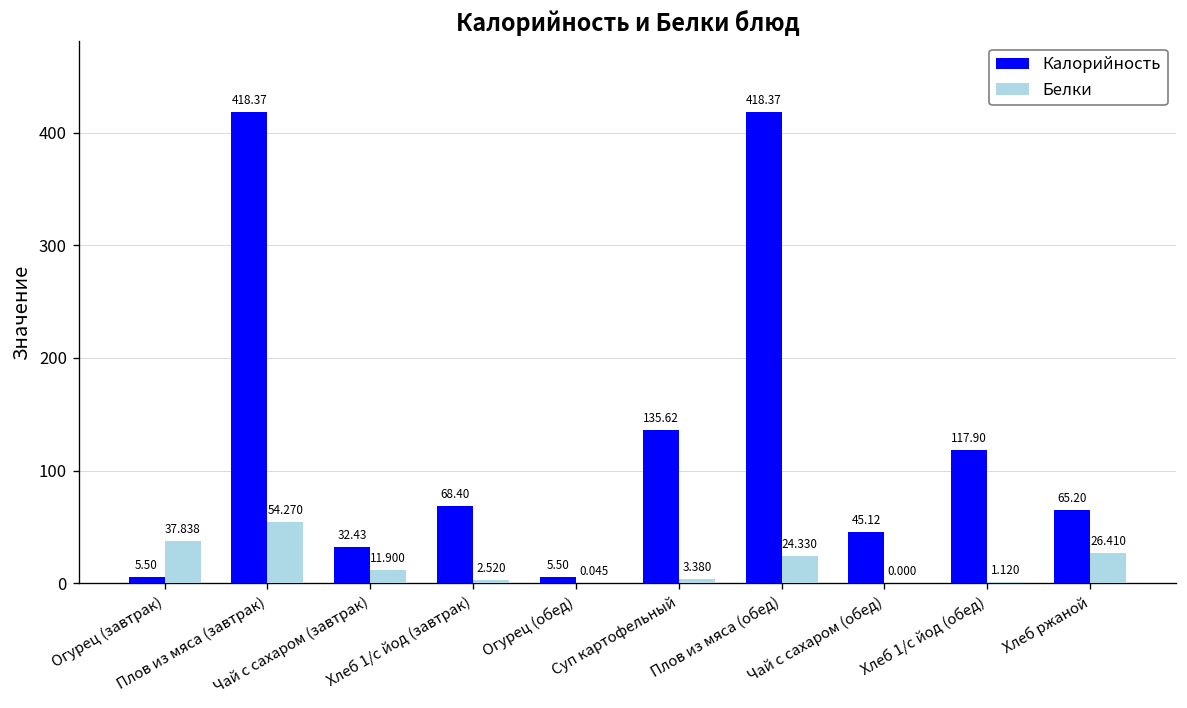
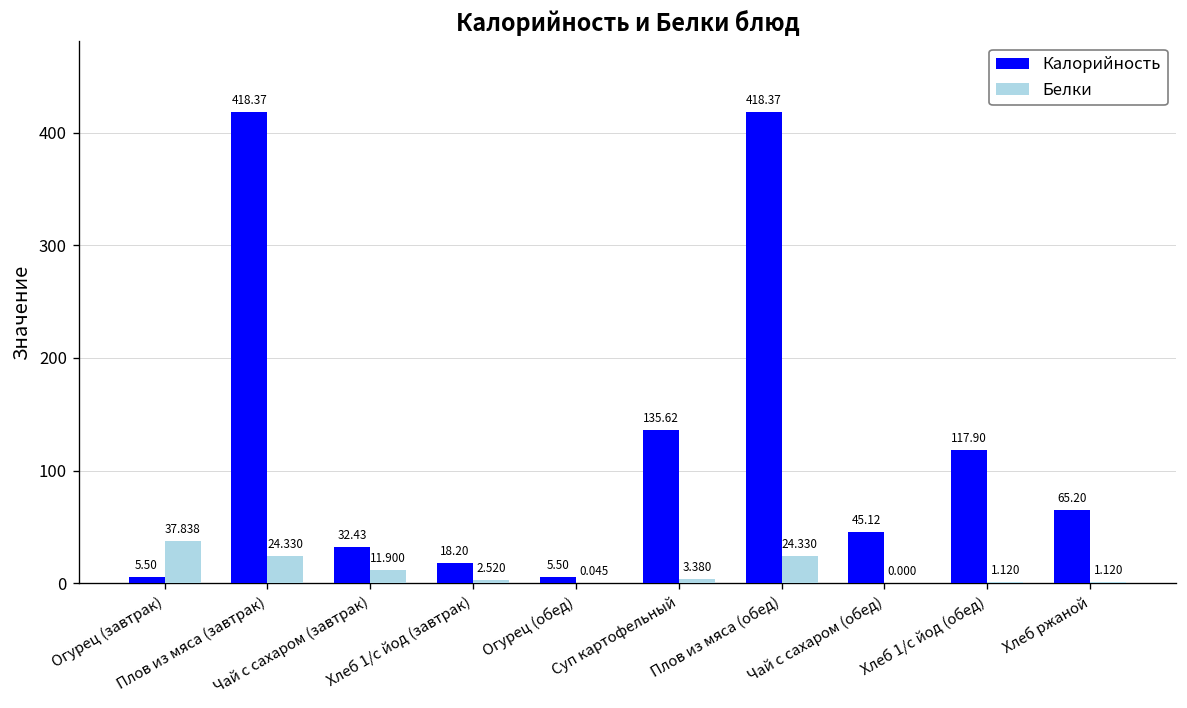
Белки, Плов из мяса (завтрак): 54.270 -> 24.330
Калорийность, Хлеб 1/с йод (завтрак): 68.40 -> 18.20
Белки, Хлеб ржаной: 26.410 -> 1.120
